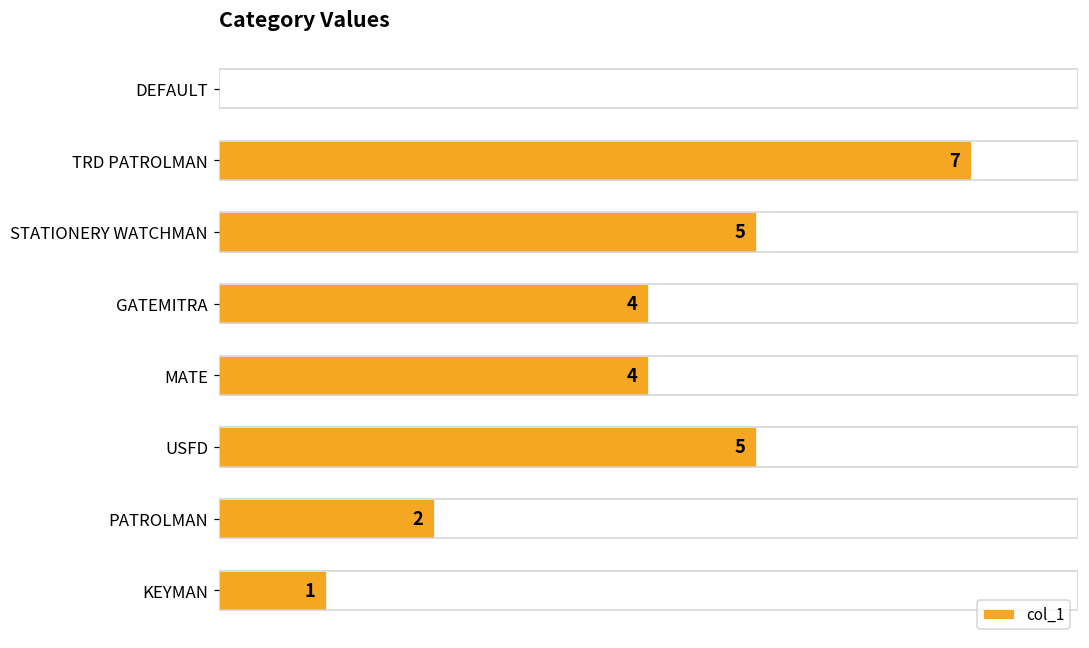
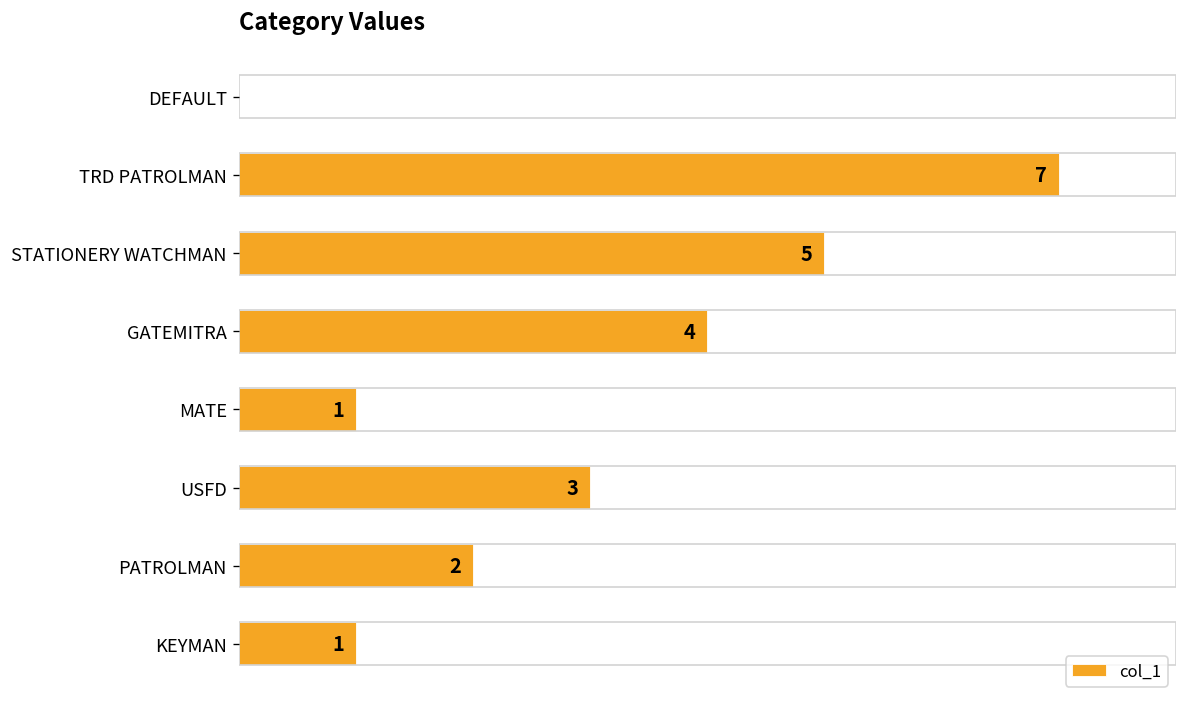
MATE: 4 -> 1
USFD: 5 -> 3
